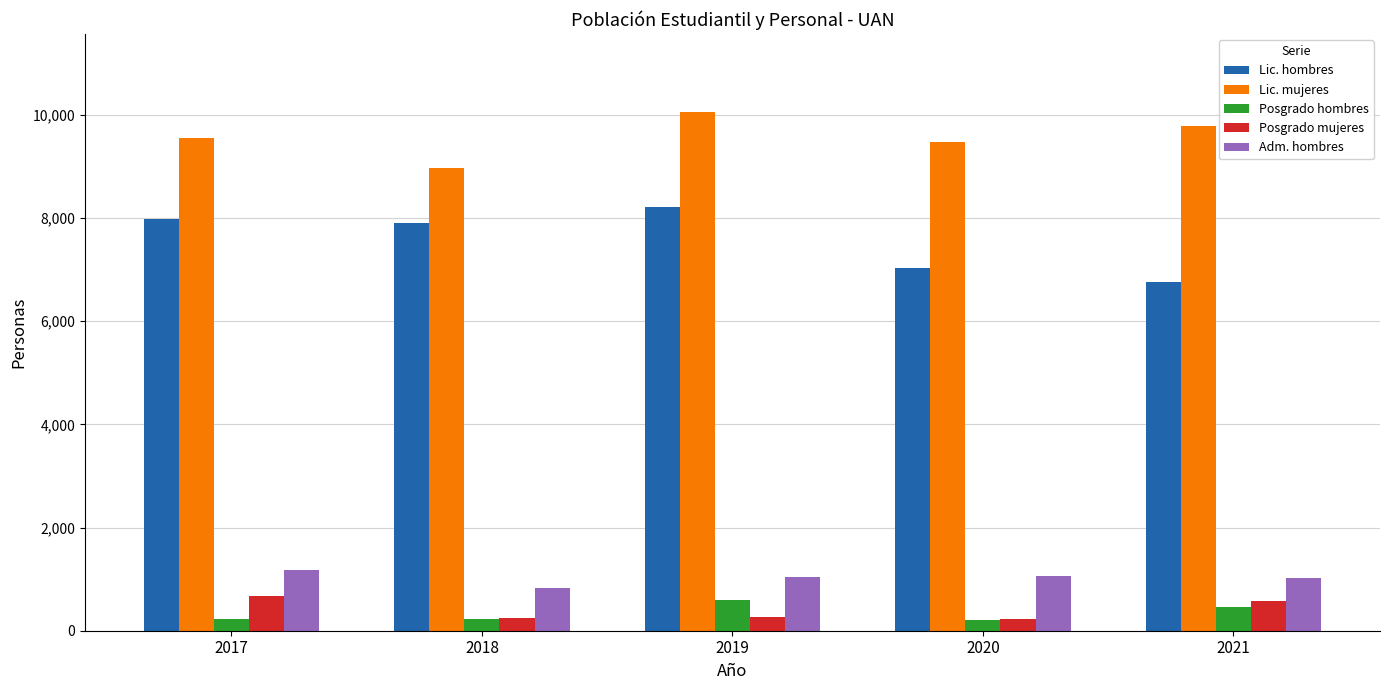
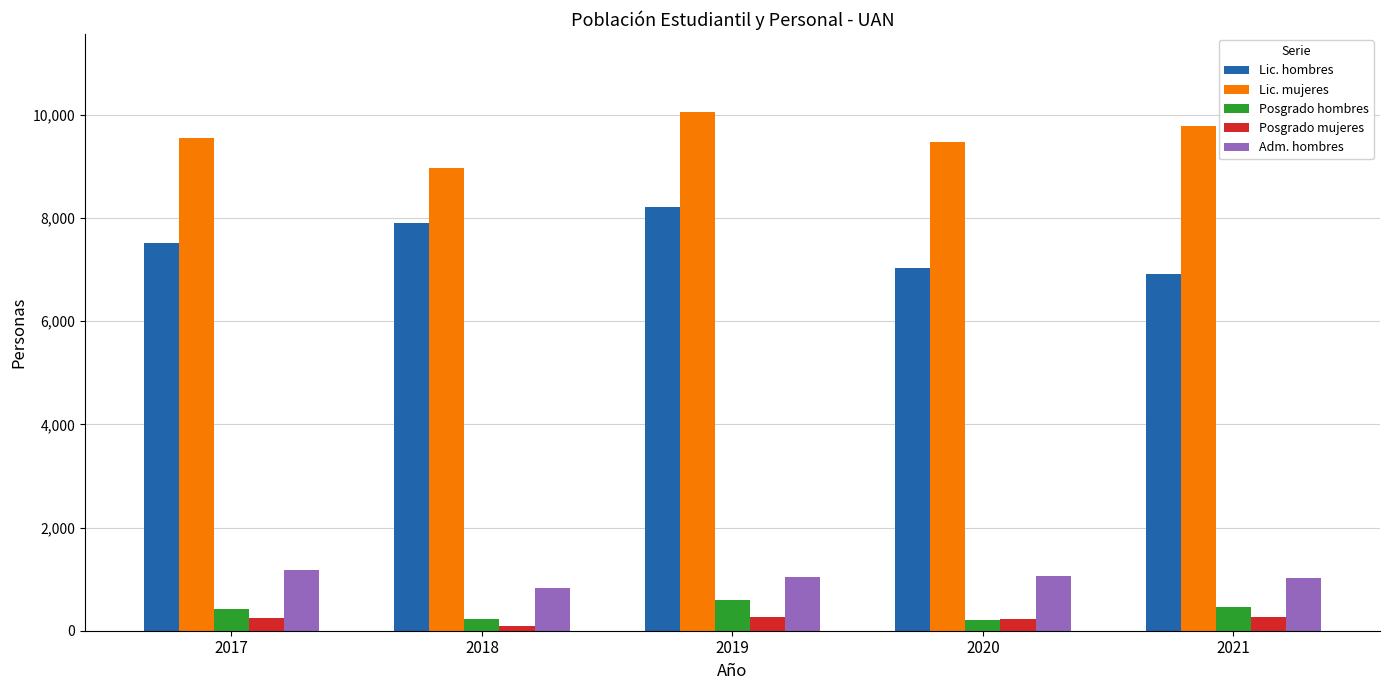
Lic. hombres, 2017: 8,000 -> 7,500
Posgrado hombres, 2017: 200 -> 400
Posgrado mujeres, 2017: 700 -> 200
Posgrado mujeres, 2018: 200 -> 100
Lic. hombres, 2021: 6,800 -> 6,900
Posgrado mujeres, 2021: 600 -> 300
